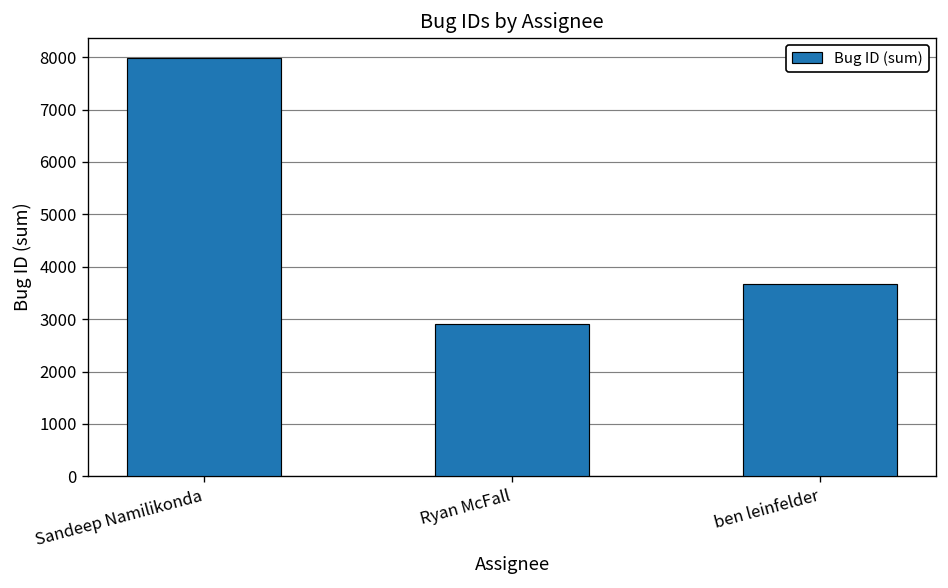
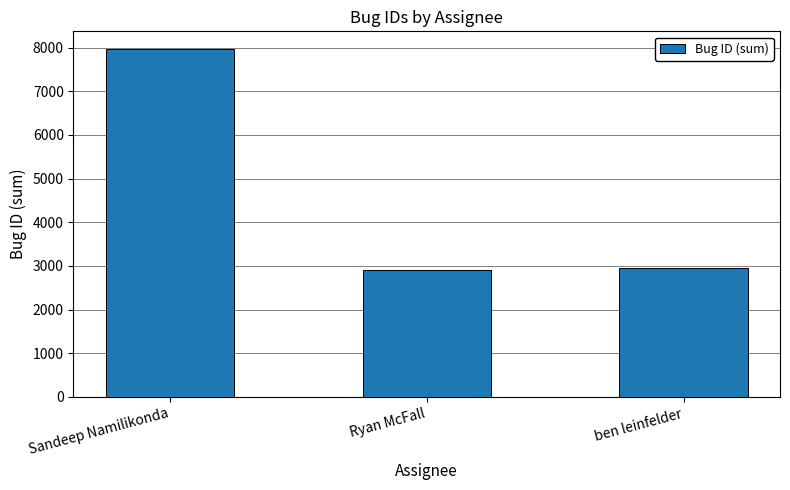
ben leinfelder: 3700 -> 3000
